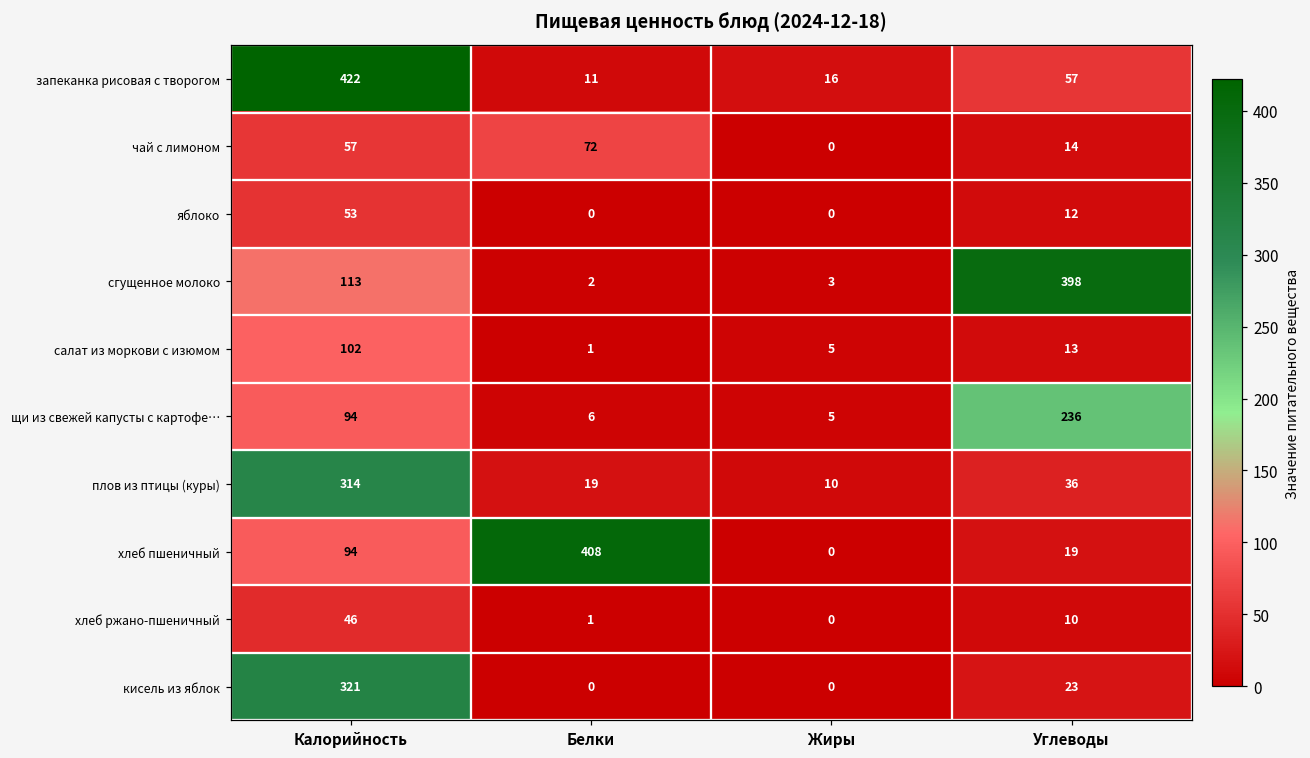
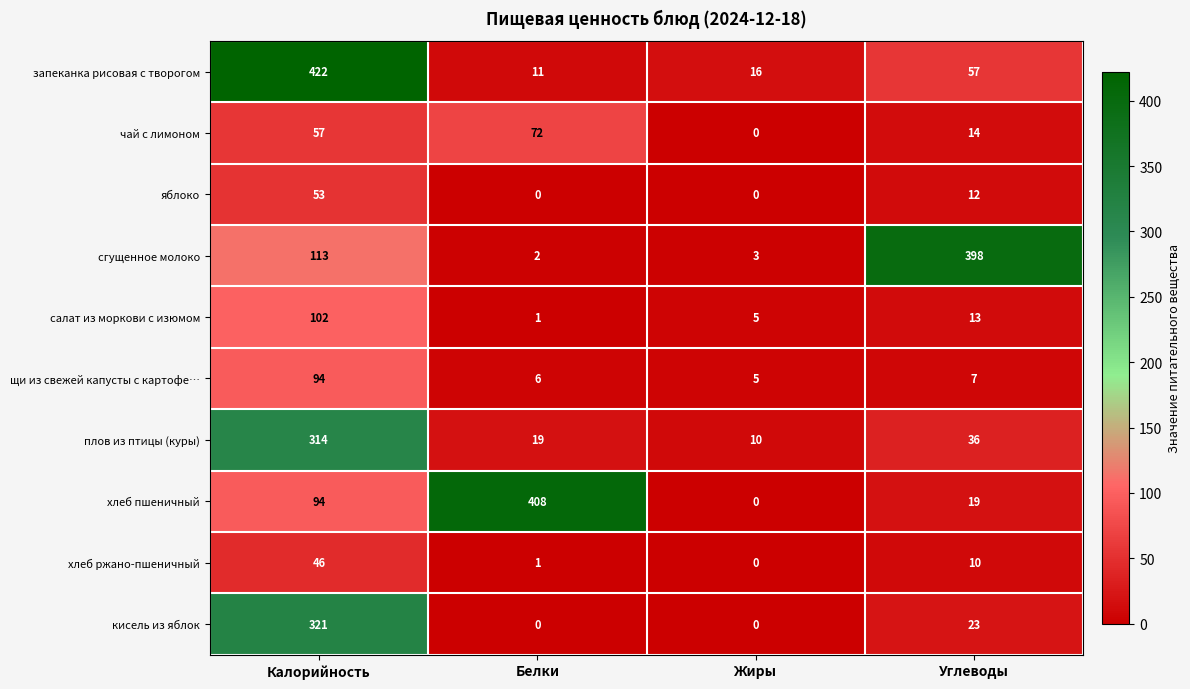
щи из свежей капусты с картофе…, Углеводы: 236 -> 7
